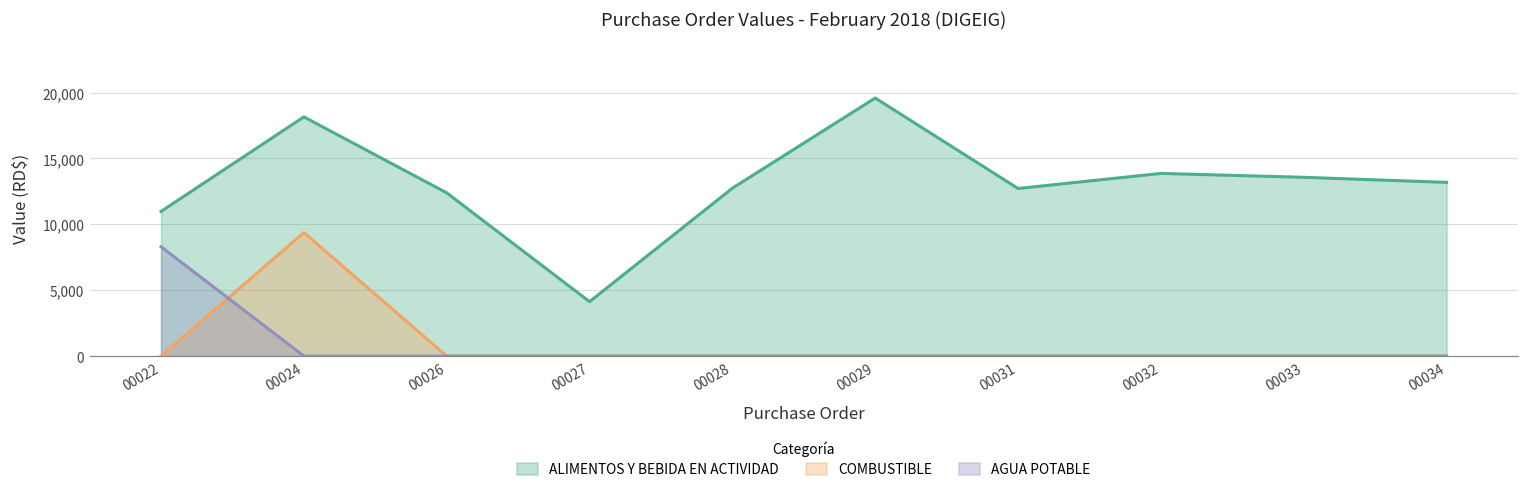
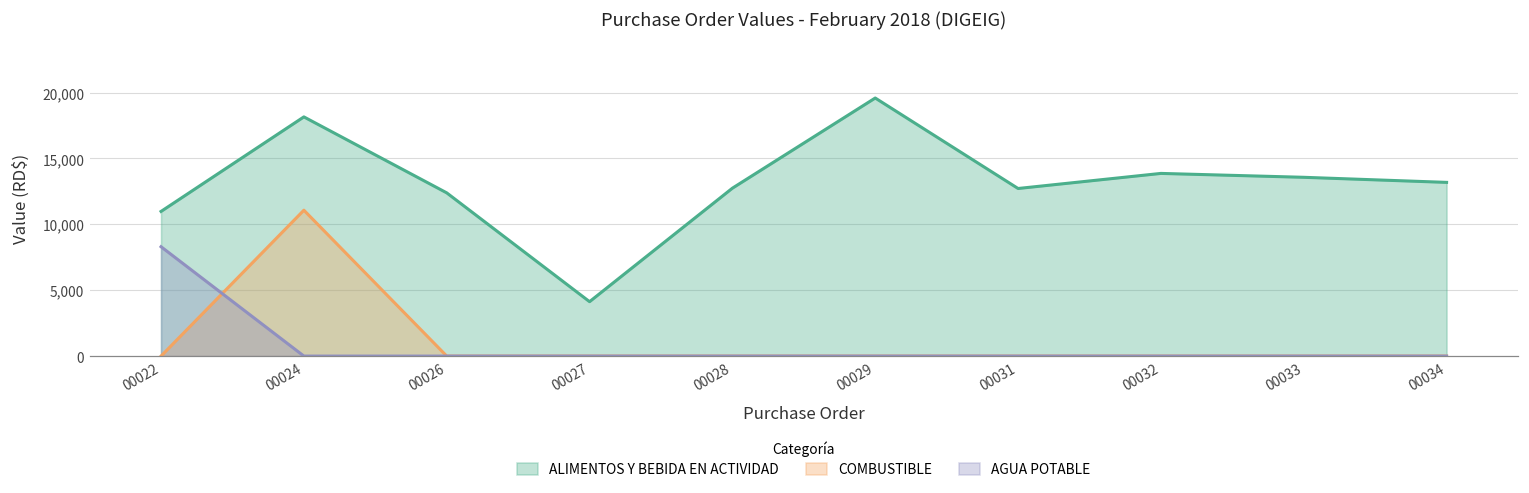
COMBUSTIBLE, 00024: 9,400 -> 11,100
